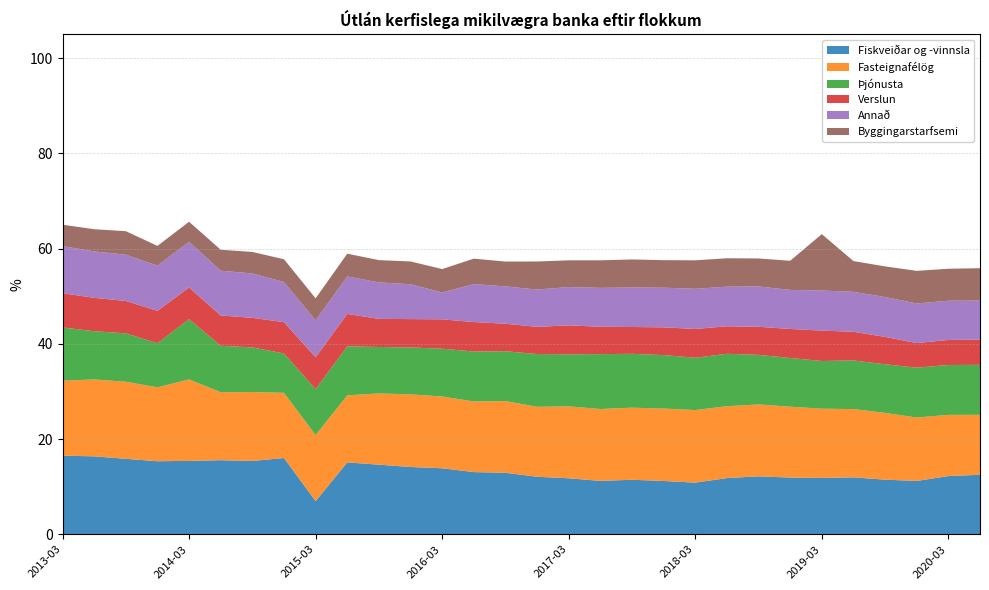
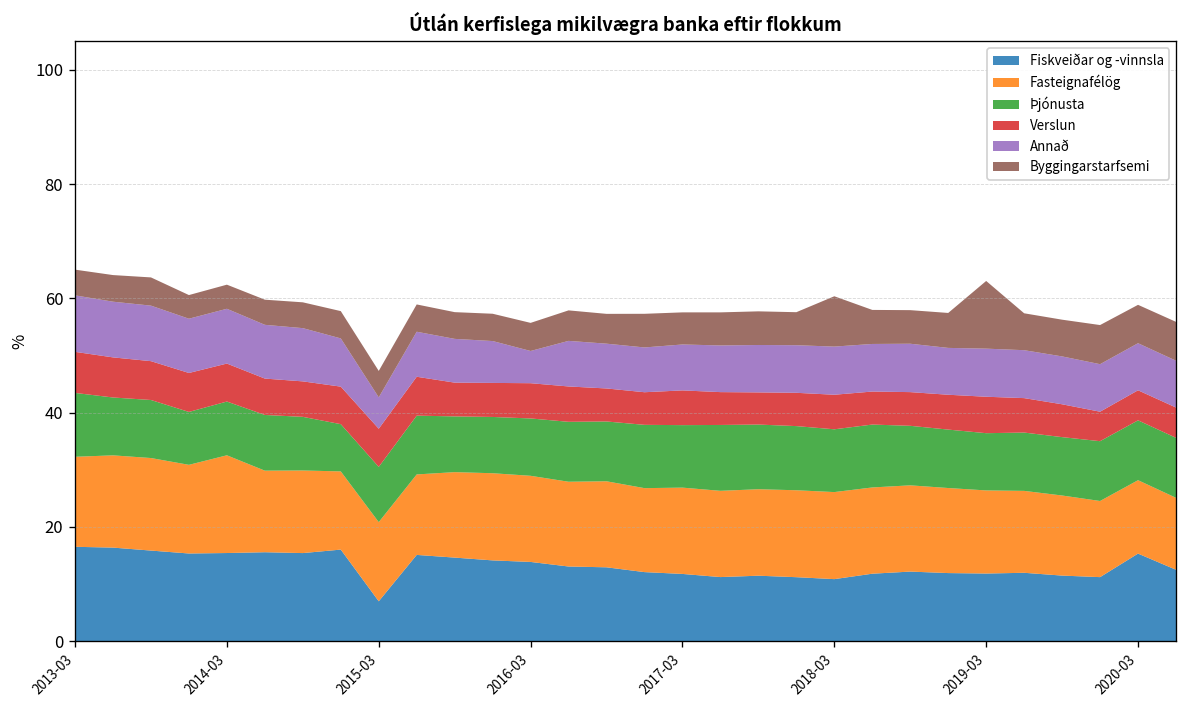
Þjónusta, 2014-03: 13 -> 9
Annað, 2015-03: 8 -> 5
Byggingarstarfsemi, 2018-03: 6 -> 9
Fiskveiðar og -vinnsla, 2020-03: 12 -> 15
